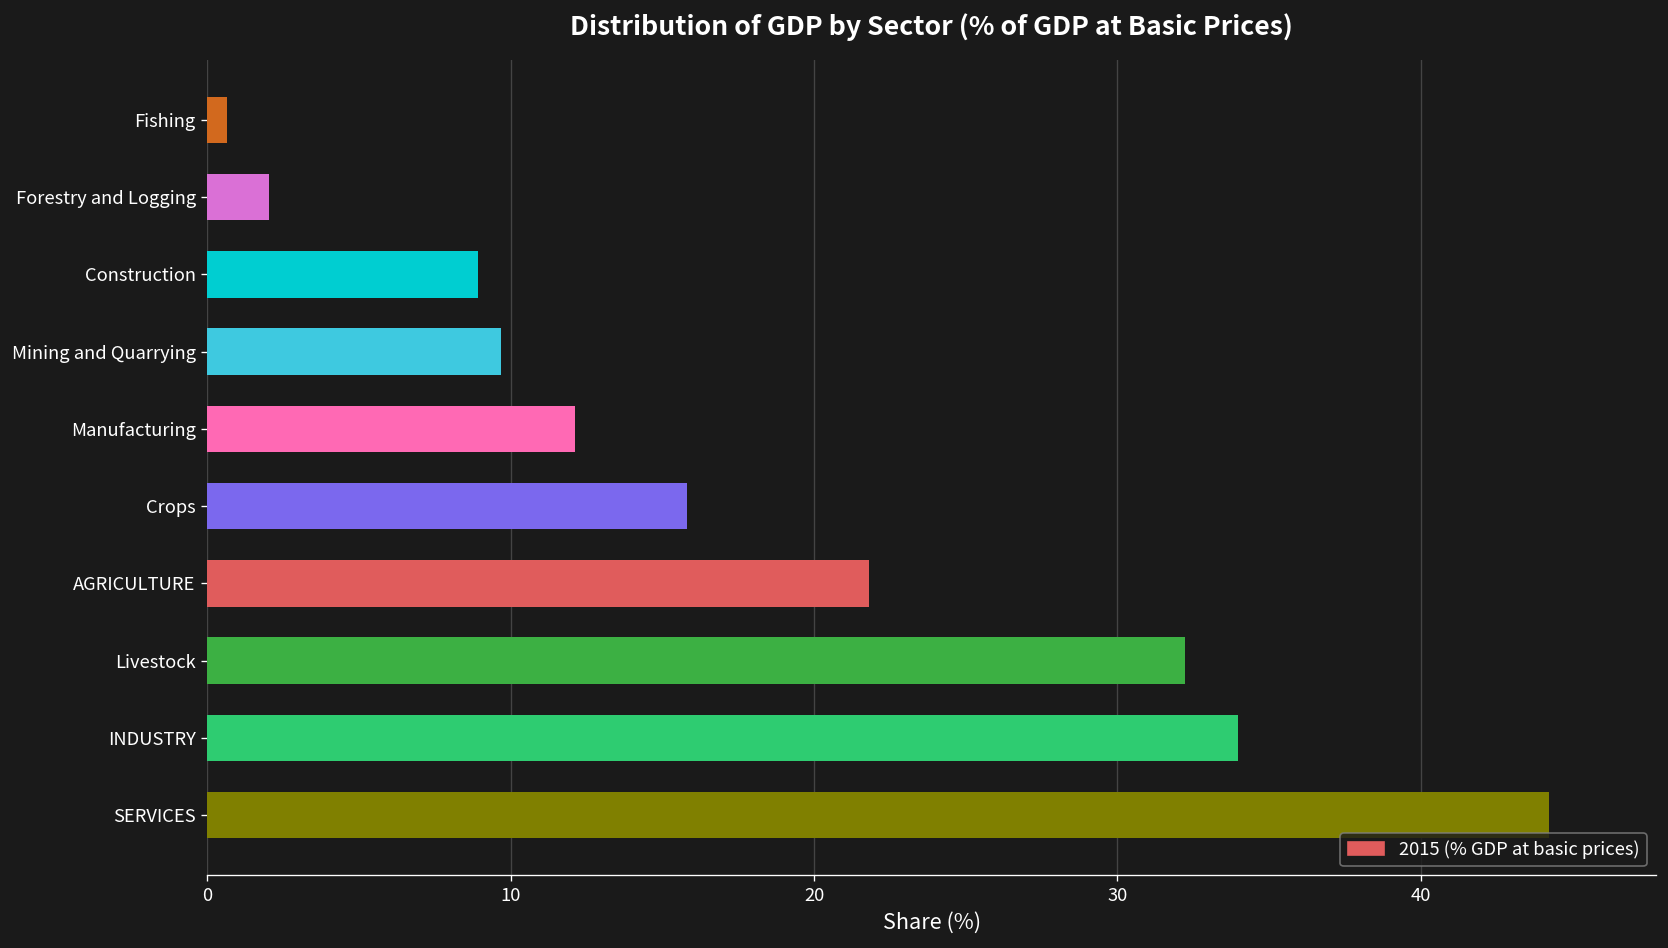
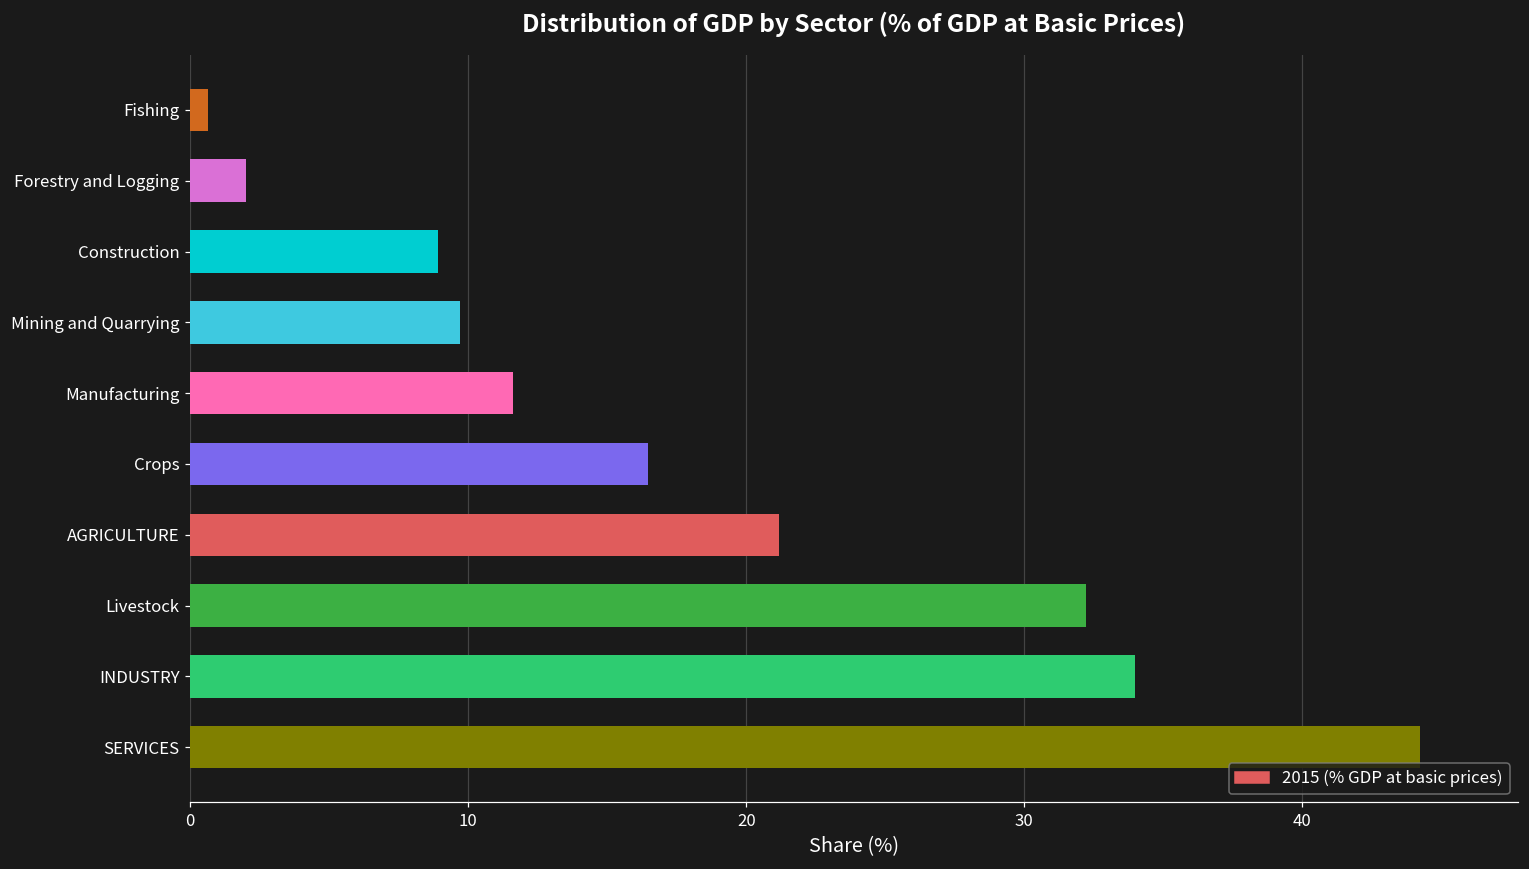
Manufacturing: 12.1 -> 11.6
Crops: 15.8 -> 16.5
AGRICULTURE: 21.8 -> 21.2
